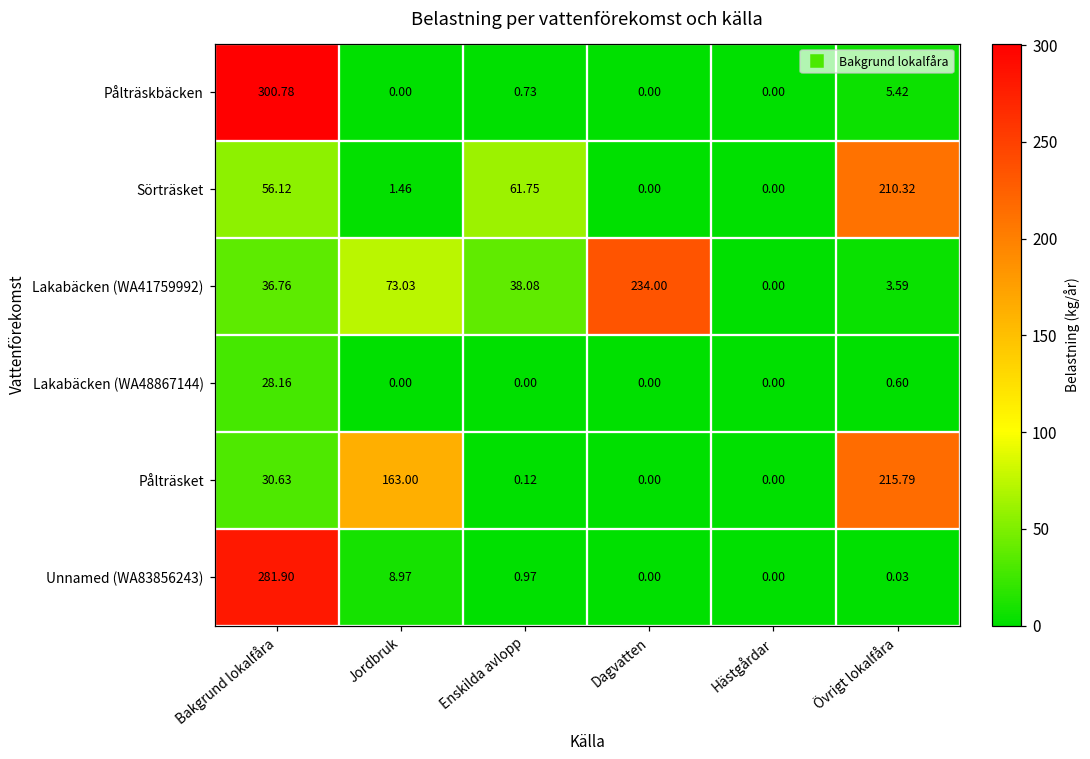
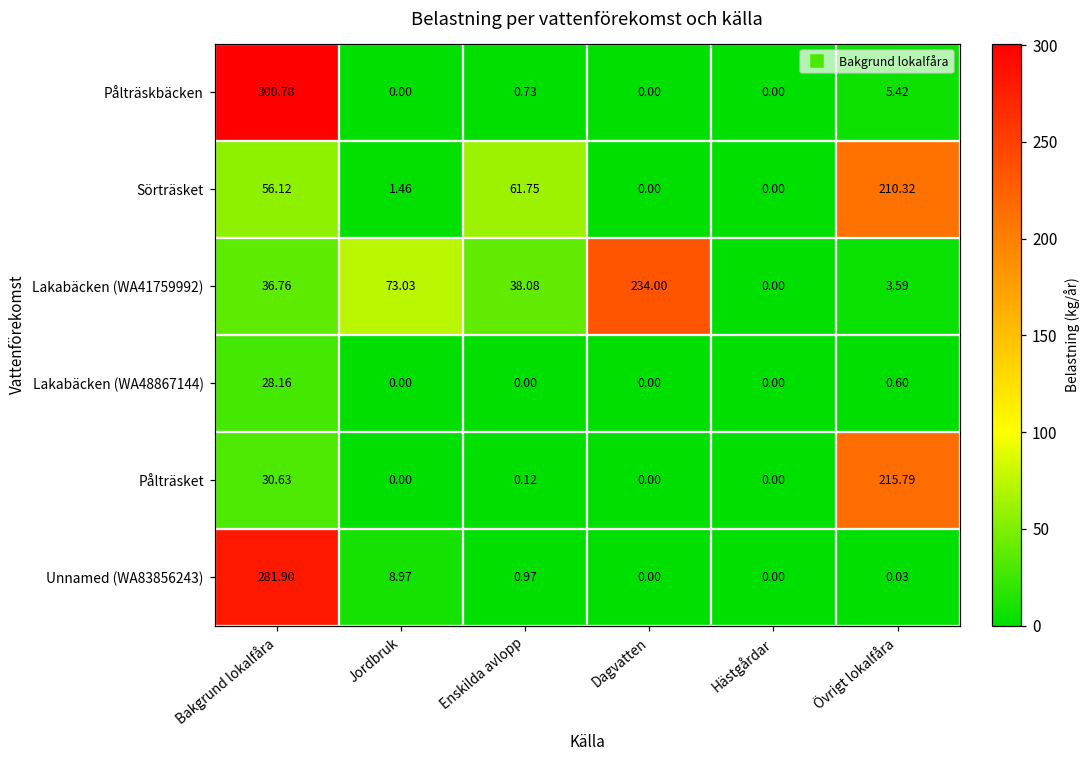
Pålträsket, Jordbruk: 163.00 -> 0.00
